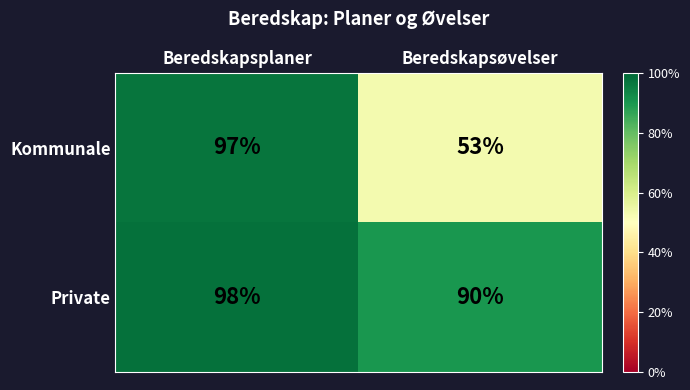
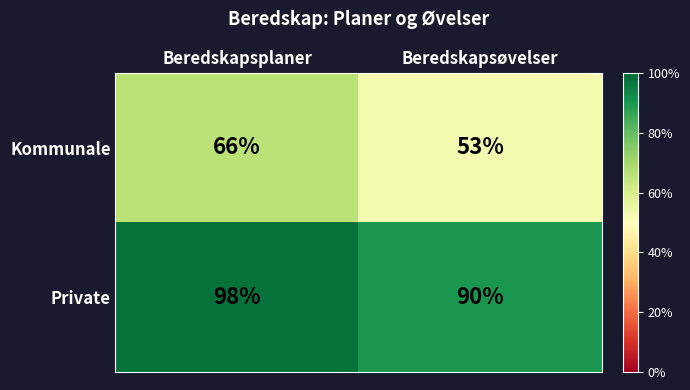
Kommunale, Beredskapsplaner: 97% -> 66%
